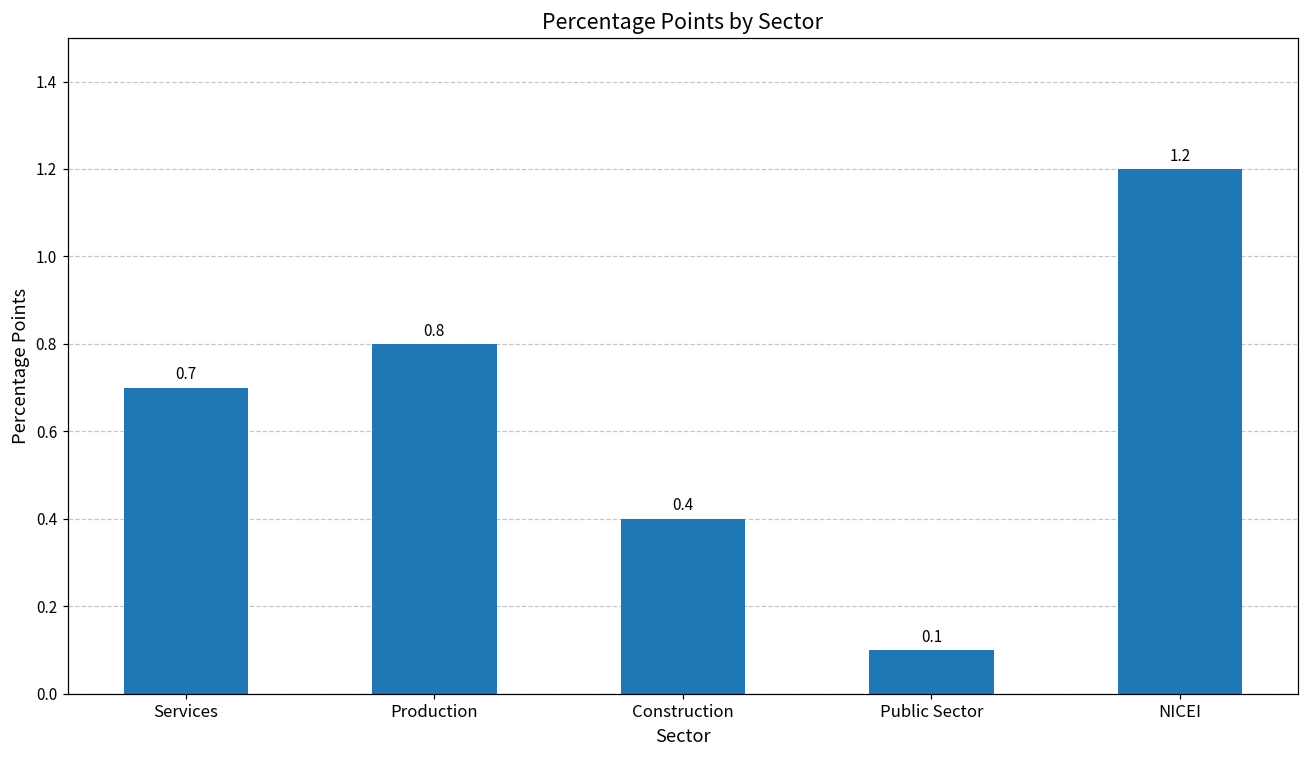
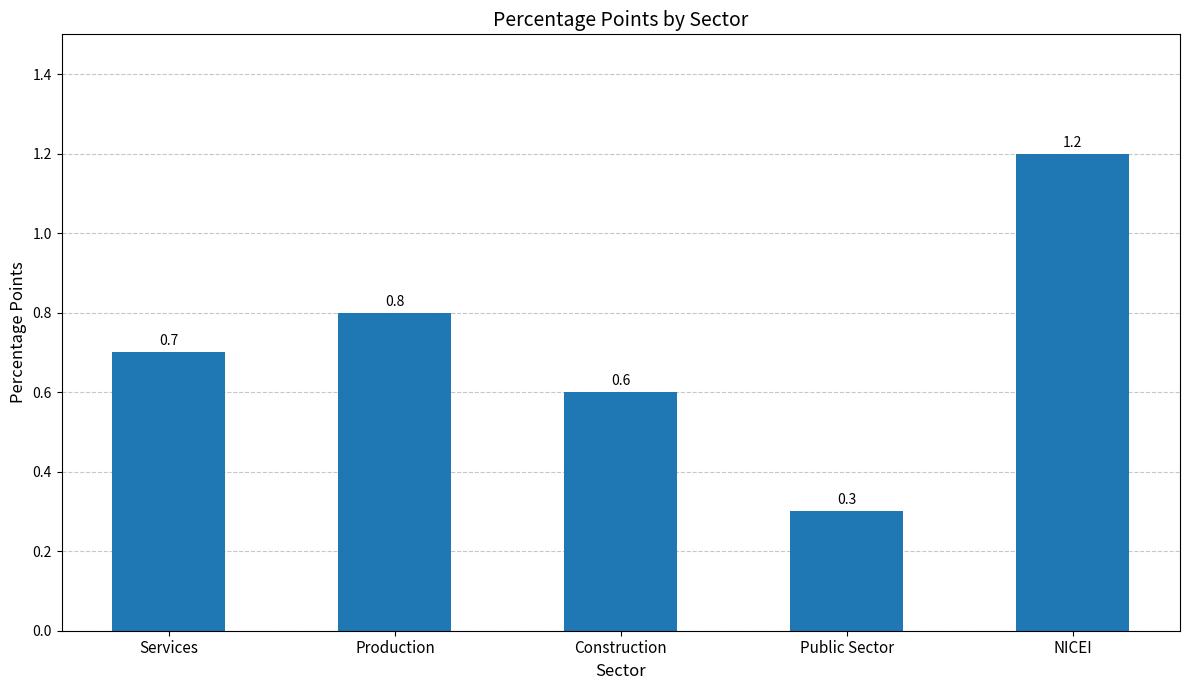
Construction: 0.4 -> 0.6
Public Sector: 0.1 -> 0.3
